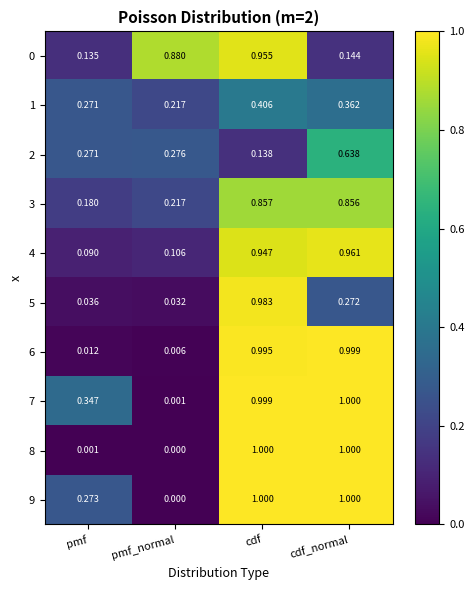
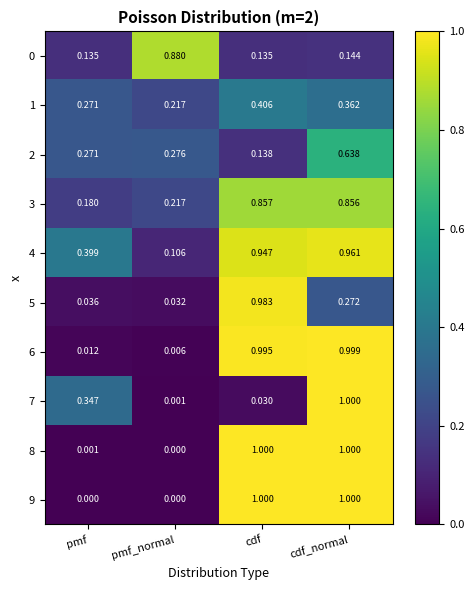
0, cdf: 0.955 -> 0.135
4, pmf: 0.090 -> 0.399
7, cdf: 0.999 -> 0.030
9, pmf: 0.273 -> 0.000
